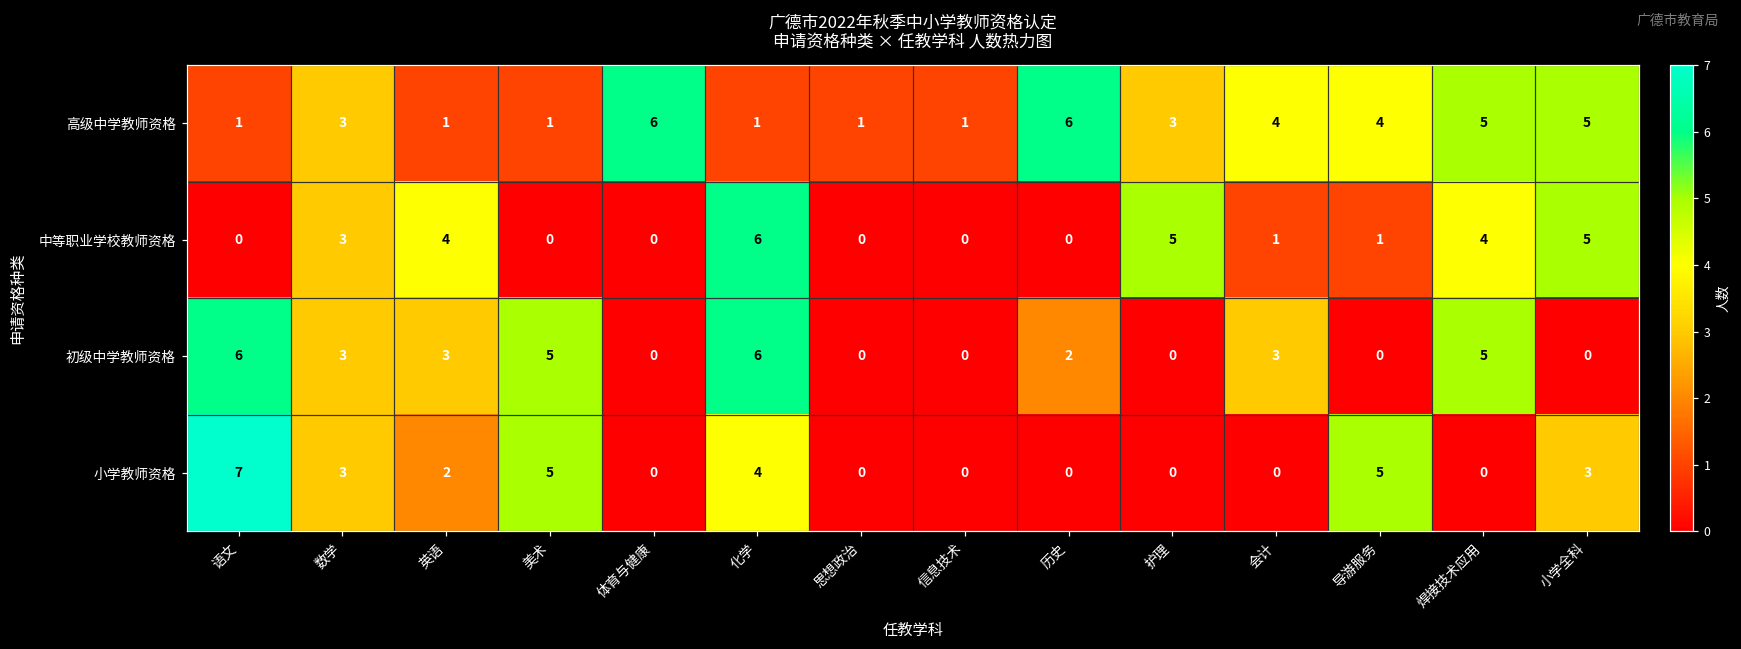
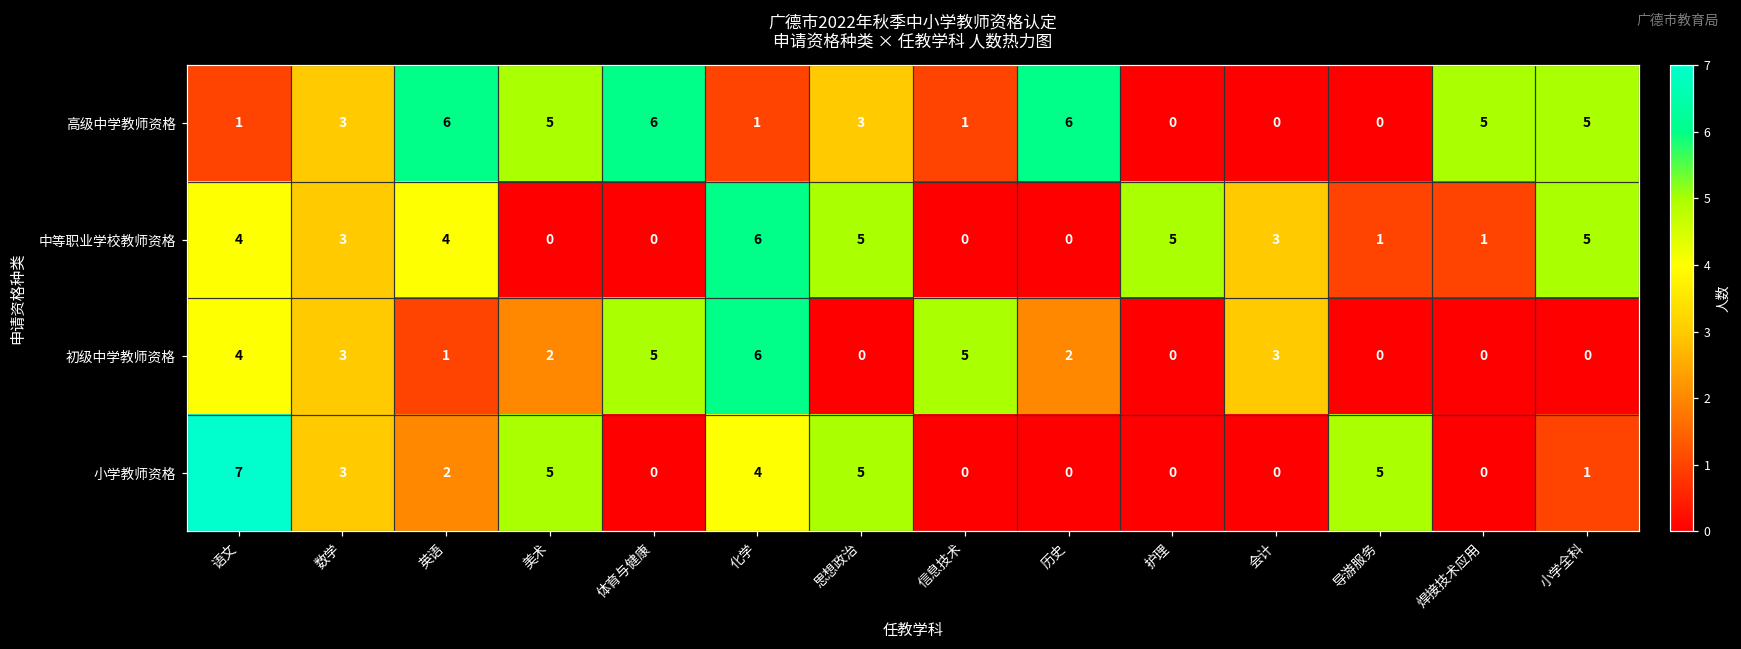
高级中学教师资格, 英语: 1 -> 6
高级中学教师资格, 美术: 1 -> 5
高级中学教师资格, 思想政治: 1 -> 3
高级中学教师资格, 护理: 3 -> 0
高级中学教师资格, 会计: 4 -> 0
高级中学教师资格, 导游服务: 4 -> 0
中等职业学校教师资格, 语文: 0 -> 4
中等职业学校教师资格, 思想政治: 0 -> 5
中等职业学校教师资格, 会计: 1 -> 3
中等职业学校教师资格, 焊接技术应用: 4 -> 1
初级中学教师资格, 语文: 6 -> 4
初级中学教师资格, 英语: 3 -> 1
初级中学教师资格, 美术: 5 -> 2
初级中学教师资格, 体育与健康: 0 -> 5
初级中学教师资格, 信息技术: 0 -> 5
初级中学教师资格, 焊接技术应用: 5 -> 0
小学教师资格, 思想政治: 0 -> 5
小学教师资格, 小学全科: 3 -> 1
